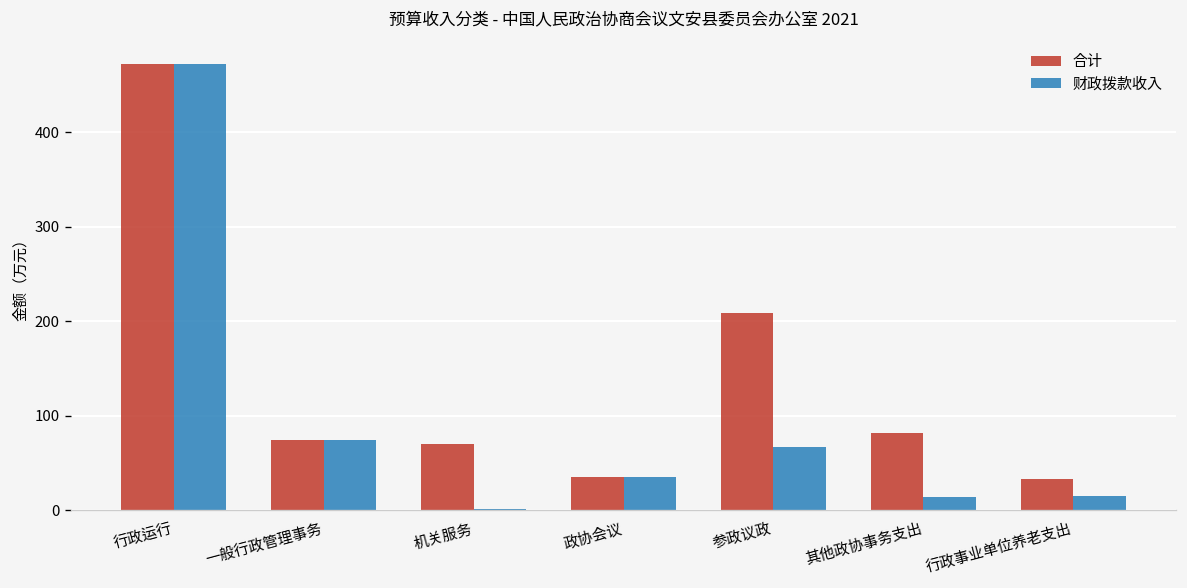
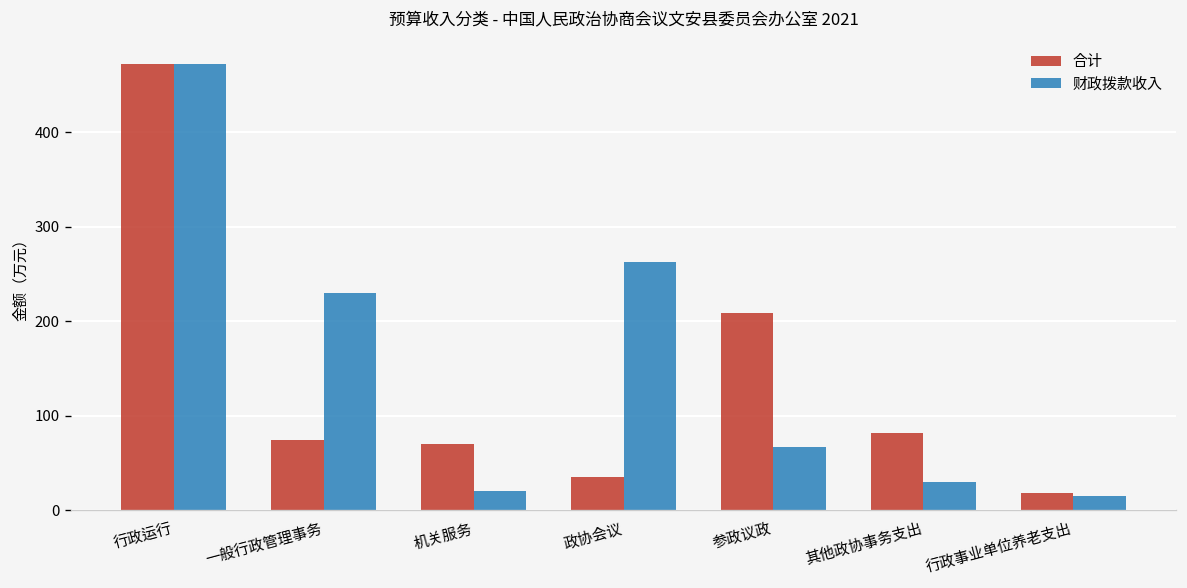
财政拨款收入, 一般行政管理事务: 70 -> 230
财政拨款收入, 机关服务: 0 -> 20
财政拨款收入, 政协会议: 40 -> 260
财政拨款收入, 其他政协事务支出: 10 -> 30
合计, 行政事业单位养老支出: 30 -> 20
